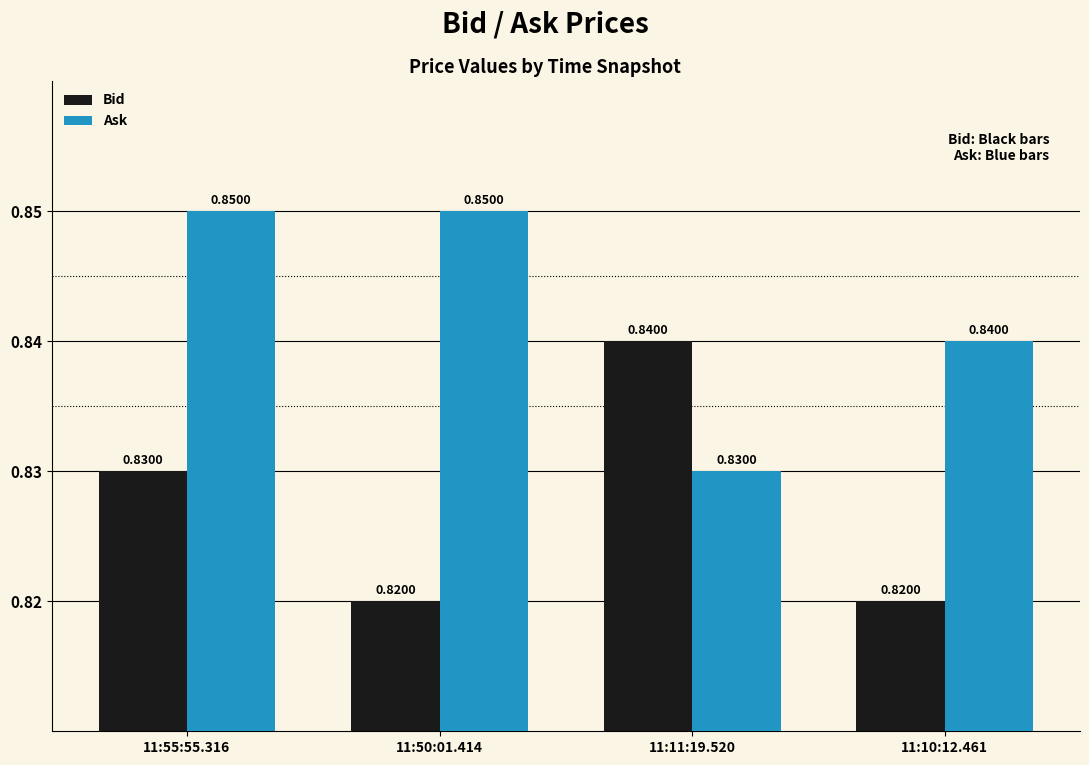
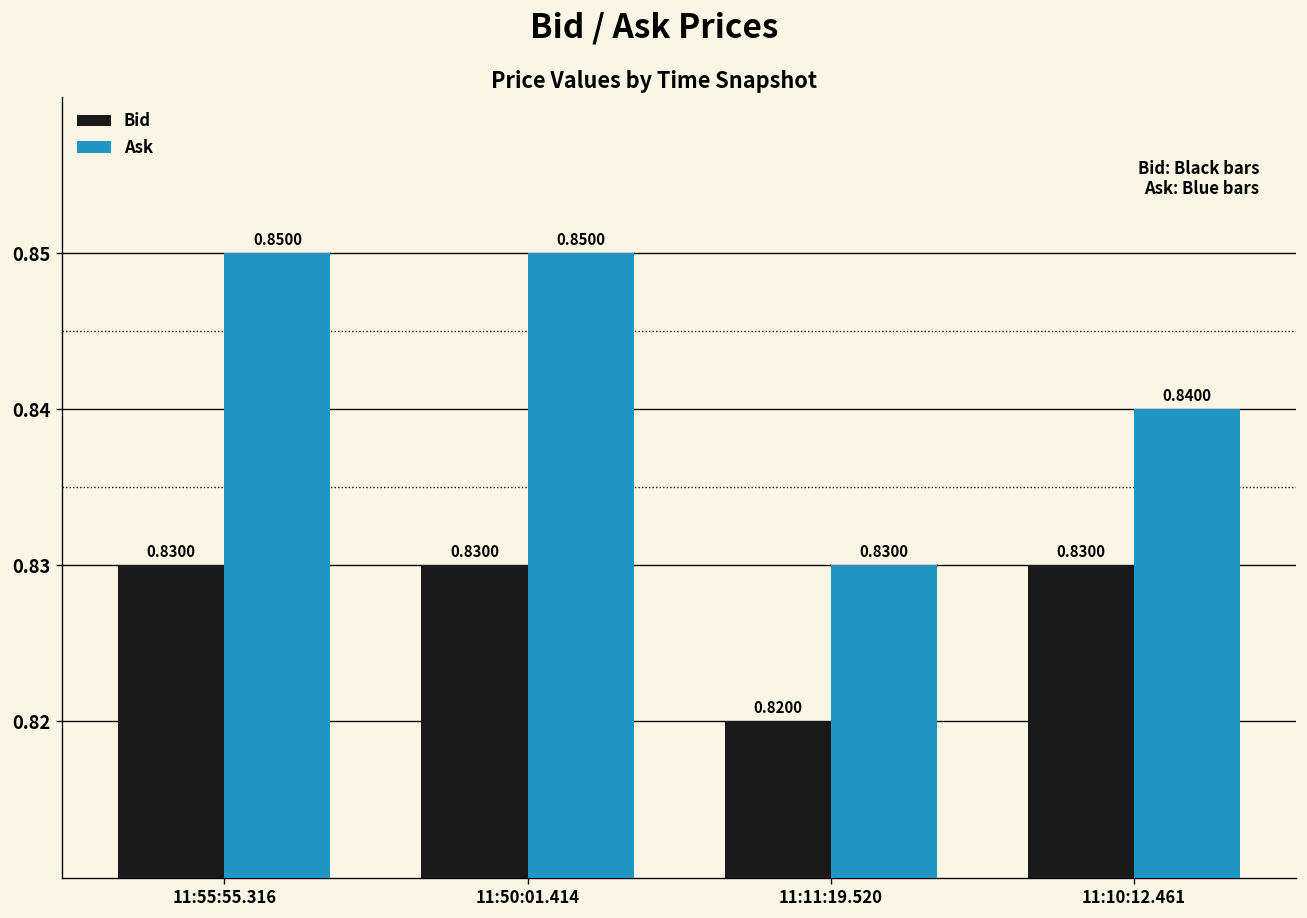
Bid, 11:50:01.414: 0.8200 -> 0.8300
Bid, 11:11:19.520: 0.8400 -> 0.8200
Bid, 11:10:12.461: 0.8200 -> 0.8300
